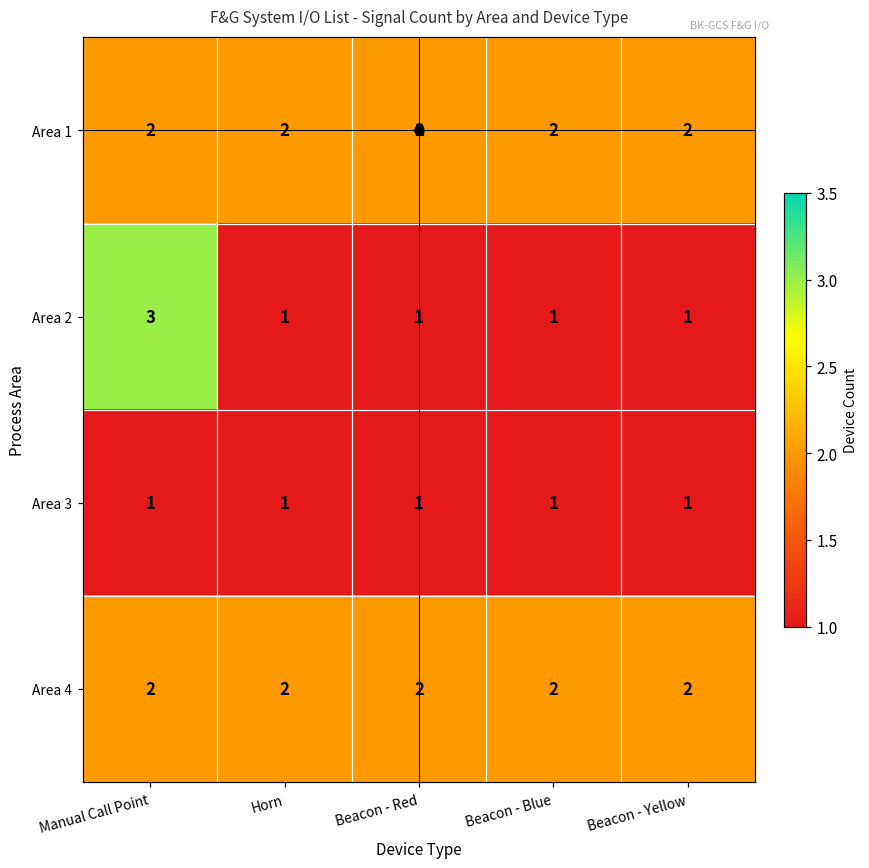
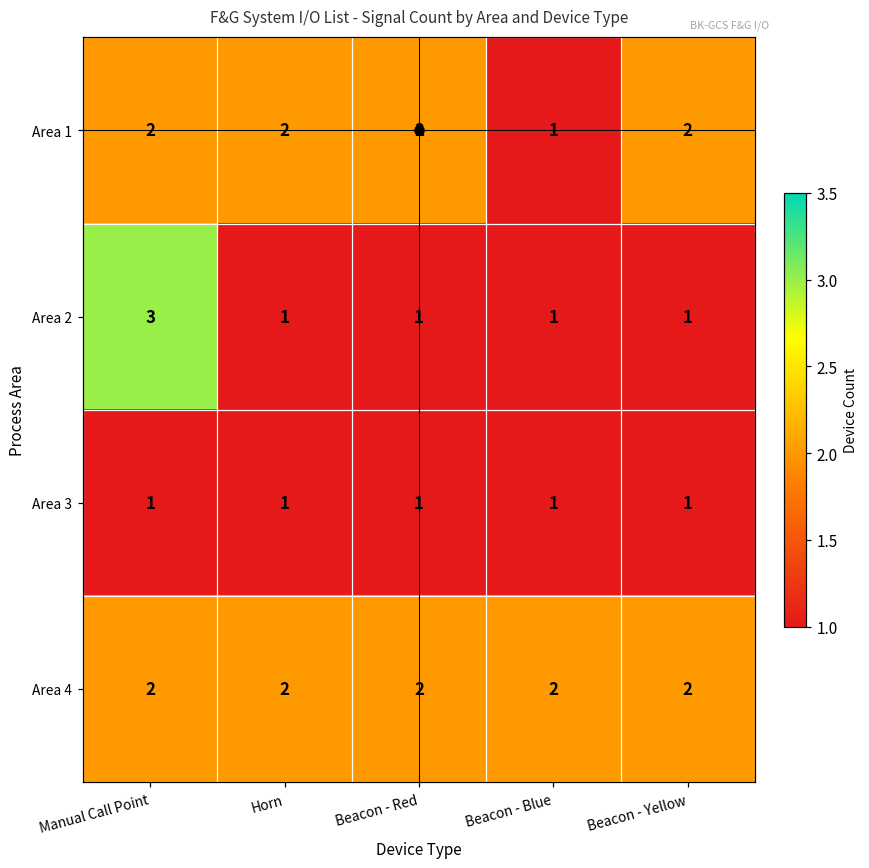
Area 1, Beacon - Blue: 2 -> 1
